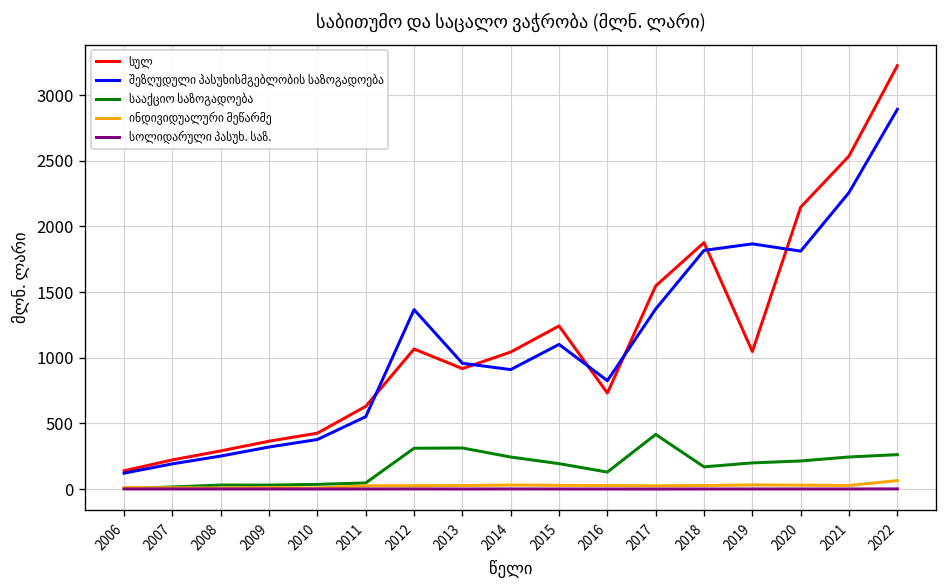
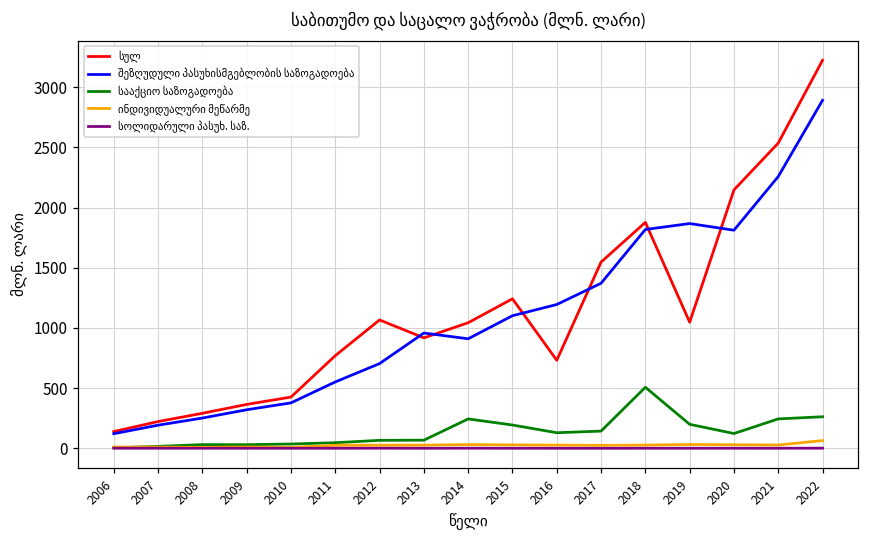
სულ, 2011: 630 -> 770
შეზღუდული პასუხისმგებლობის საზოგადოება, 2012: 1370 -> 700
სააქციო საზოგადოება, 2012: 310 -> 70
სააქციო საზოგადოება, 2013: 310 -> 70
შეზღუდული პასუხისმგებლობის საზოგადოება, 2016: 830 -> 1190
სააქციო საზოგადოება, 2017: 420 -> 140
სააქციო საზოგადოება, 2018: 170 -> 510
სააქციო საზოგადოება, 2020: 210 -> 120
